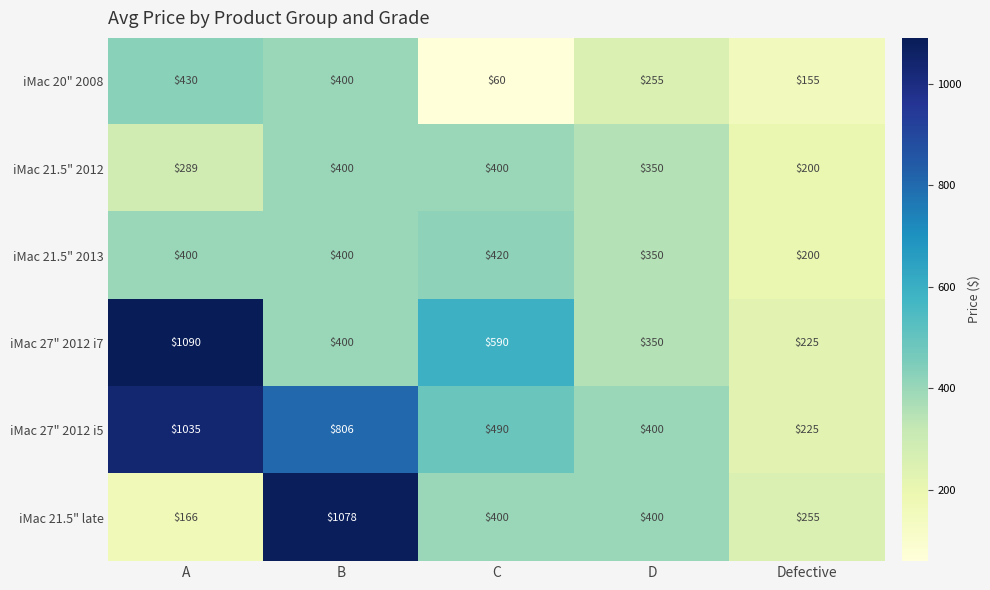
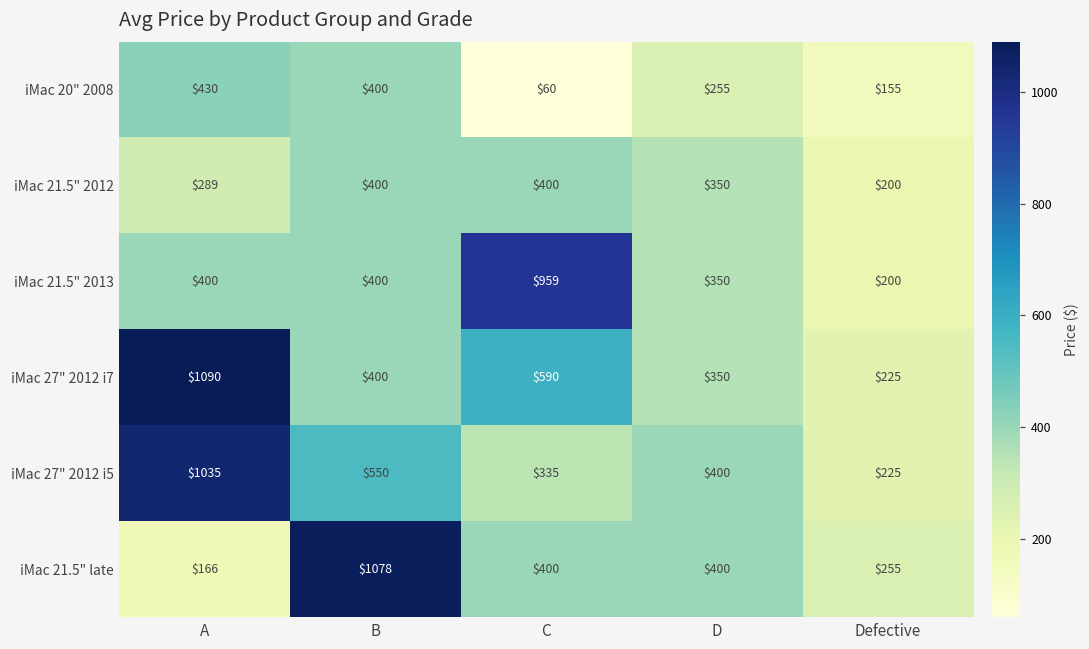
iMac 21.5" 2013, C: $420 -> $959
iMac 27" 2012 i5, B: $806 -> $550
iMac 27" 2012 i5, C: $490 -> $335
